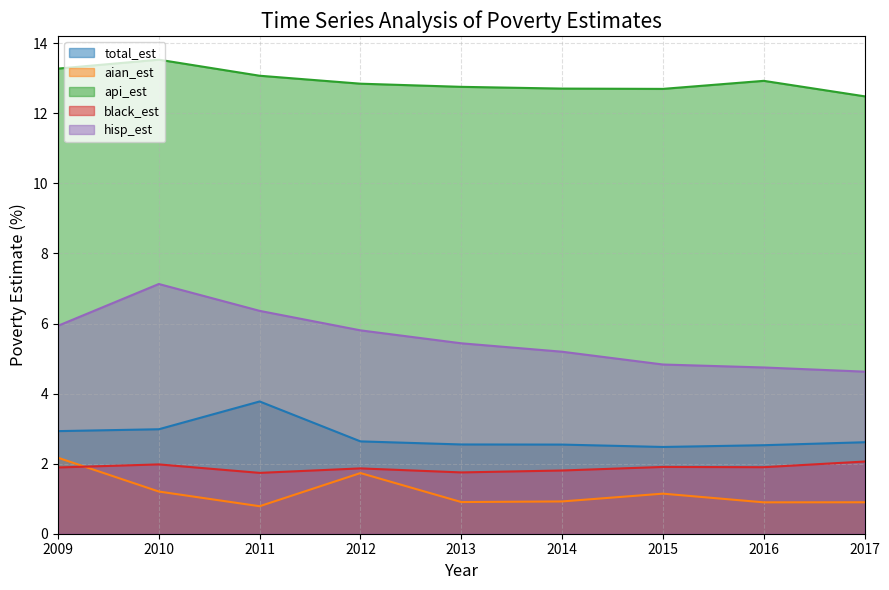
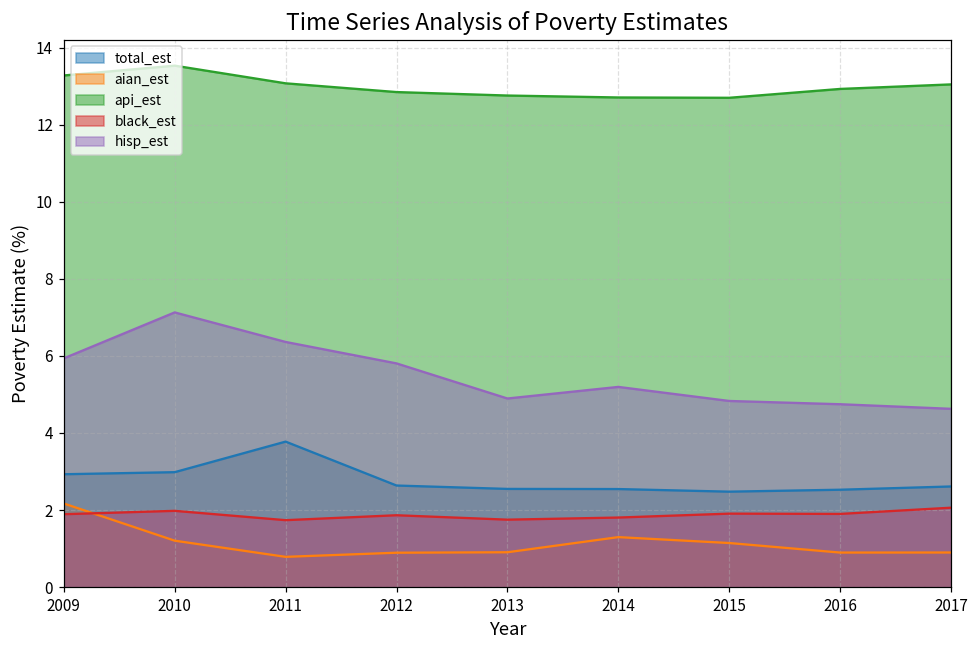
aian_est, 2012: 1.7 -> 0.9
hisp_est, 2013: 5.4 -> 4.9
aian_est, 2014: 0.9 -> 1.3
api_est, 2017: 12.5 -> 13.0
